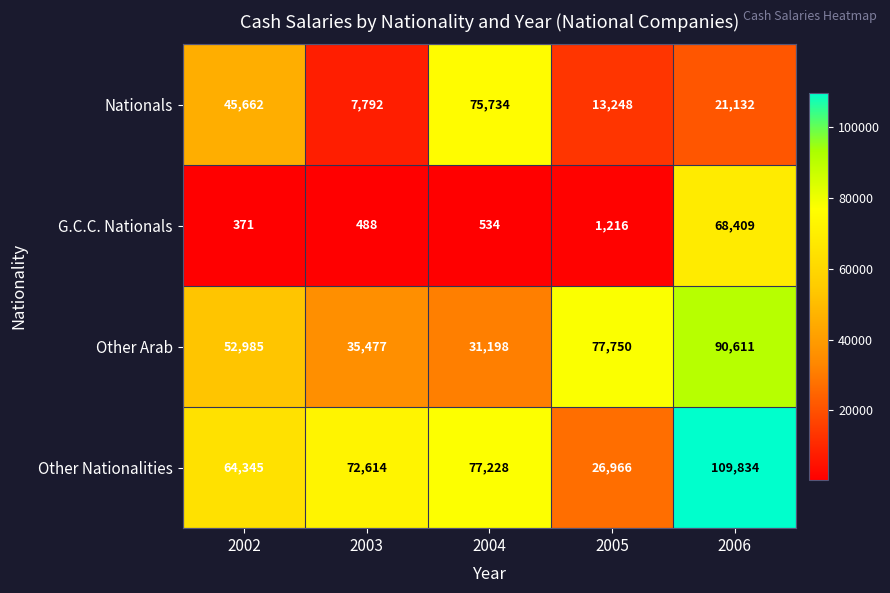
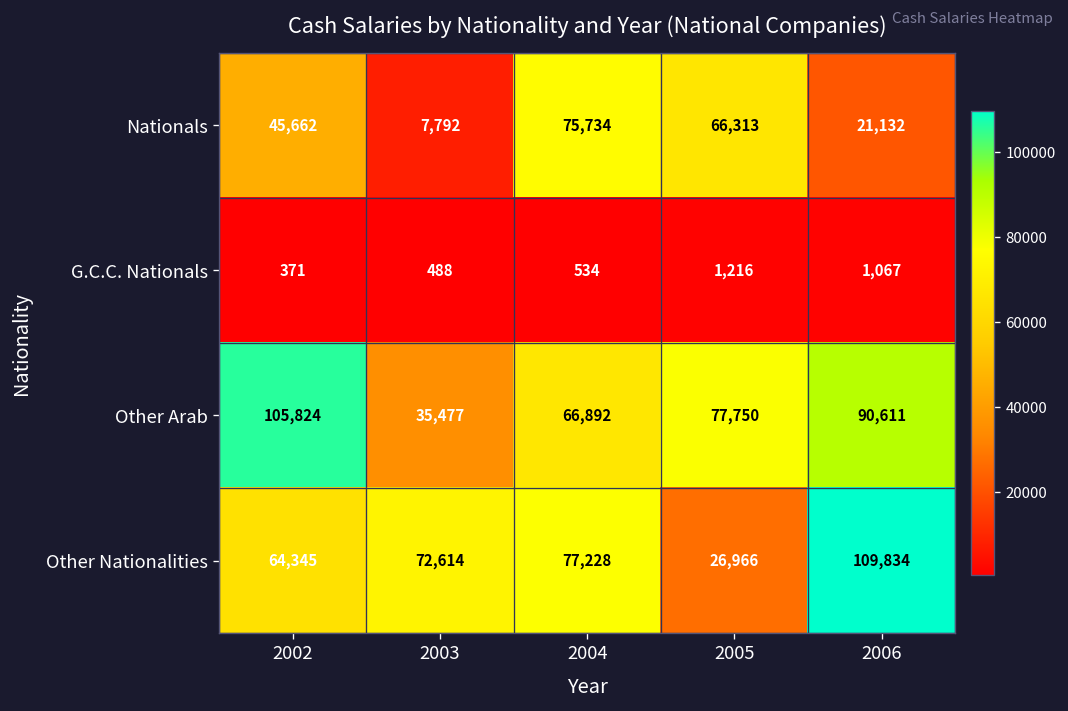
Nationals, 2005: 13,248 -> 66,313
G.C.C. Nationals, 2006: 68,409 -> 1,067
Other Arab, 2002: 52,985 -> 105,824
Other Arab, 2004: 31,198 -> 66,892
